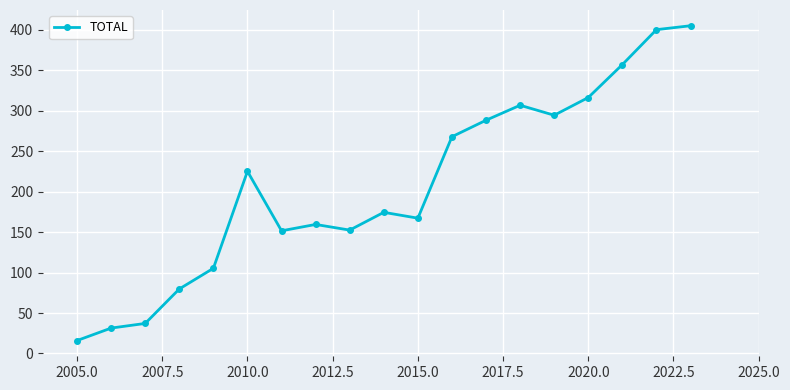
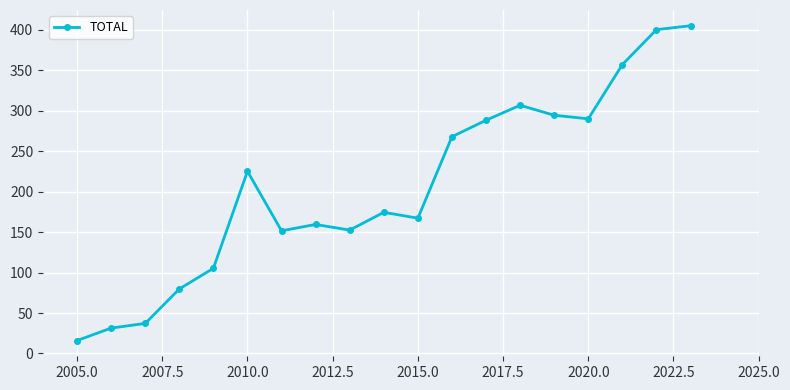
2020.0: 320 -> 290
